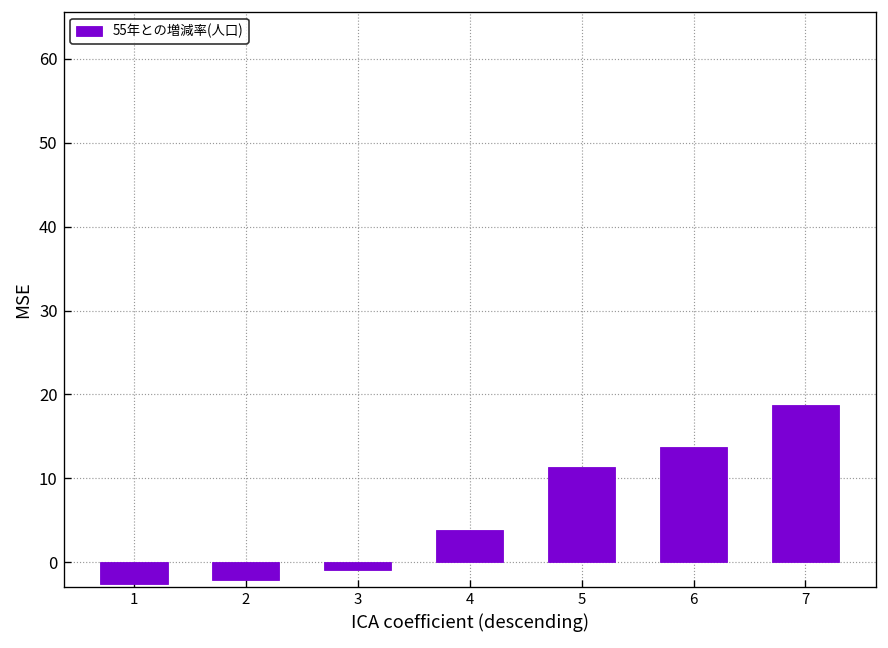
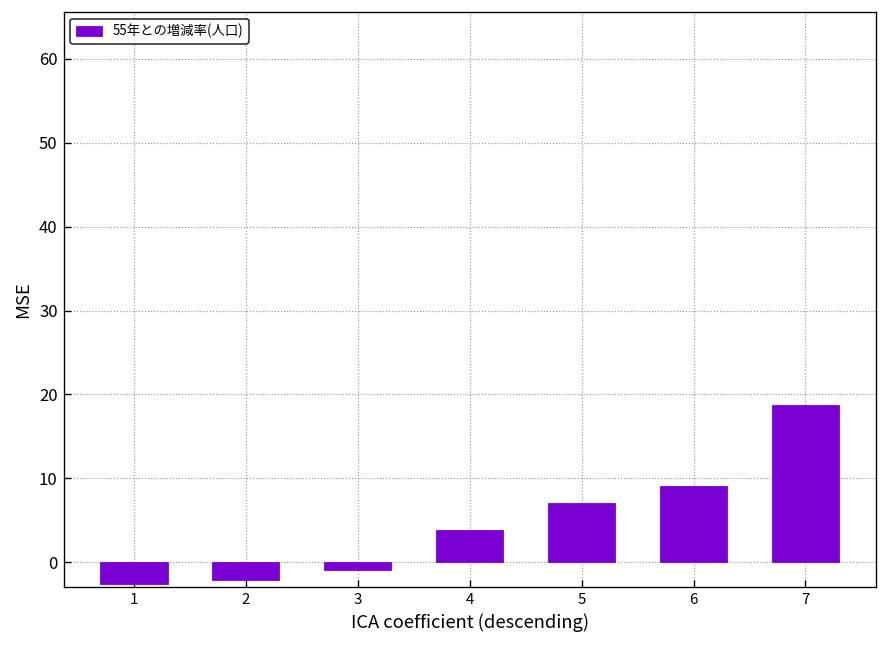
5: 11 -> 7
6: 14 -> 9
